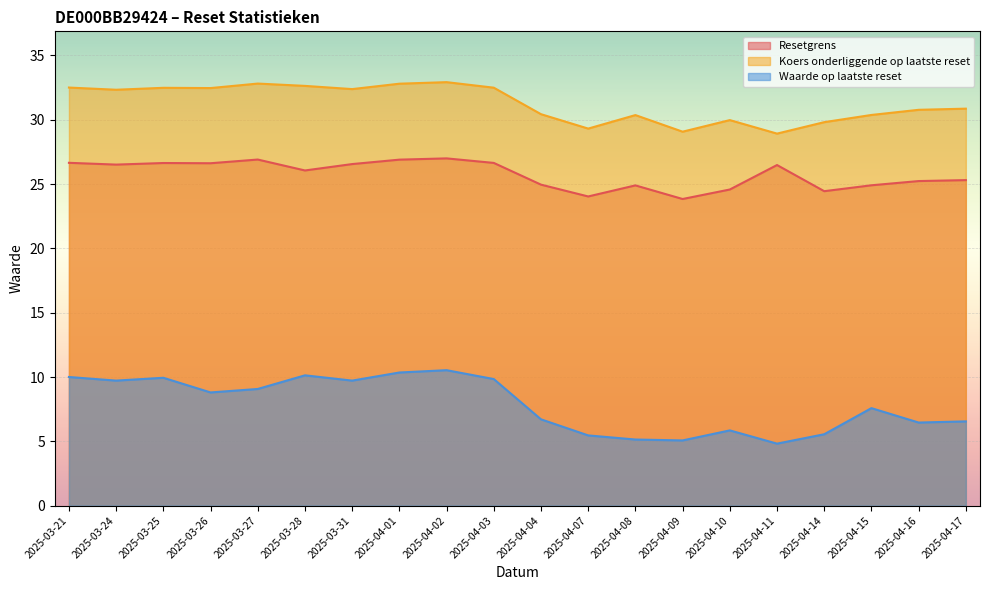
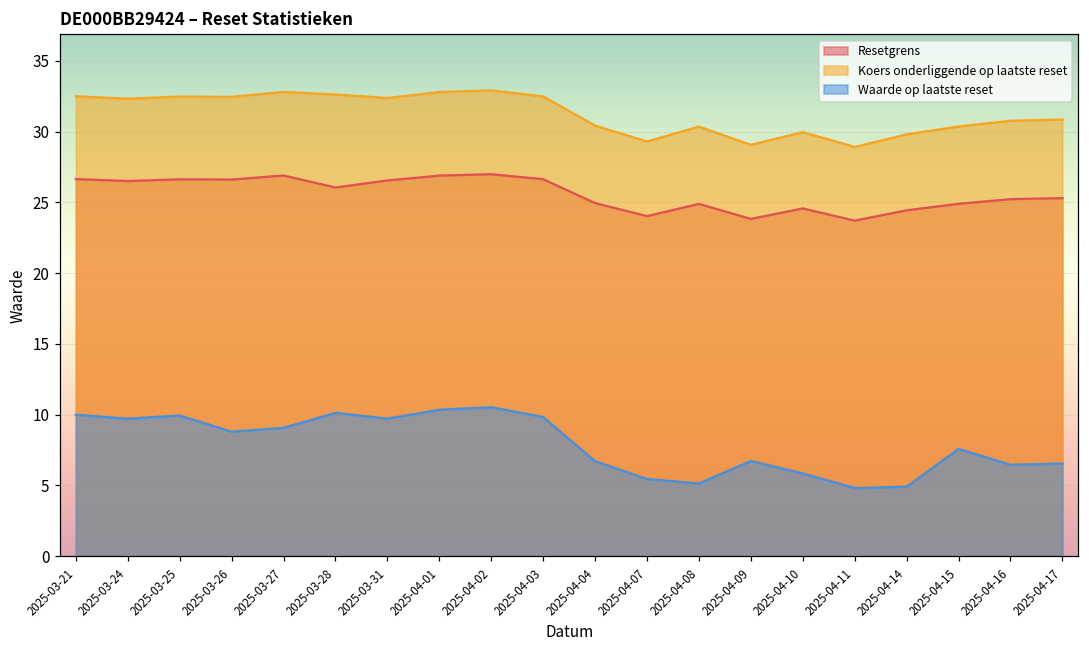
Waarde op laatste reset, 2025-04-09: 5.1 -> 6.7
Resetgrens, 2025-04-11: 26.5 -> 23.7
Waarde op laatste reset, 2025-04-14: 5.6 -> 4.9
